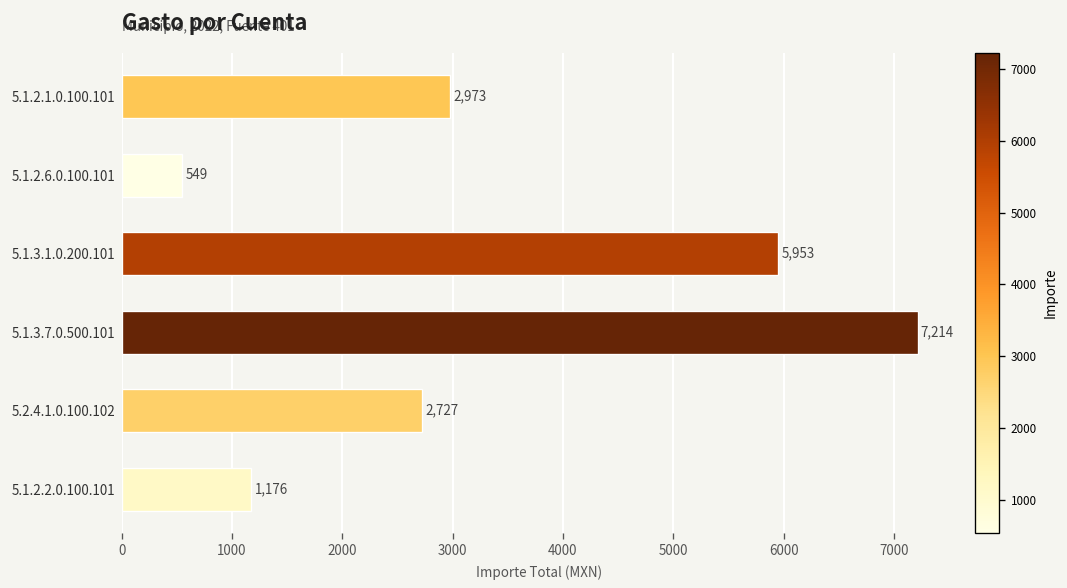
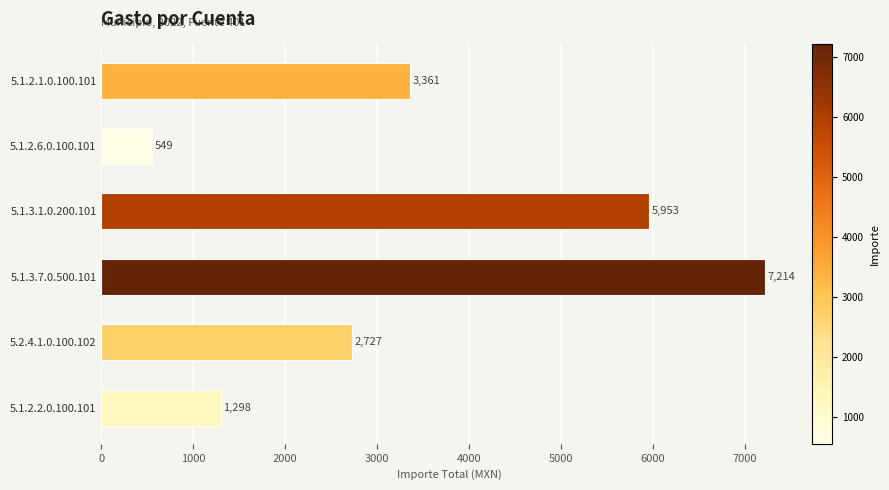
5.1.2.1.0.100.101: 2,973 -> 3,361
5.1.2.2.0.100.101: 1,176 -> 1,298
